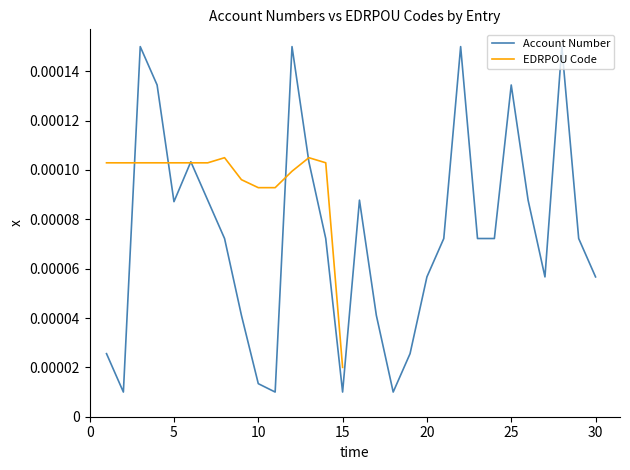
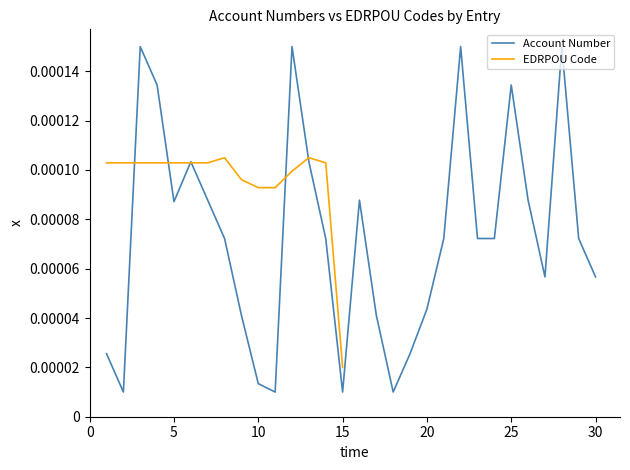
Account Number, 20: 0.000057 -> 0.000044
